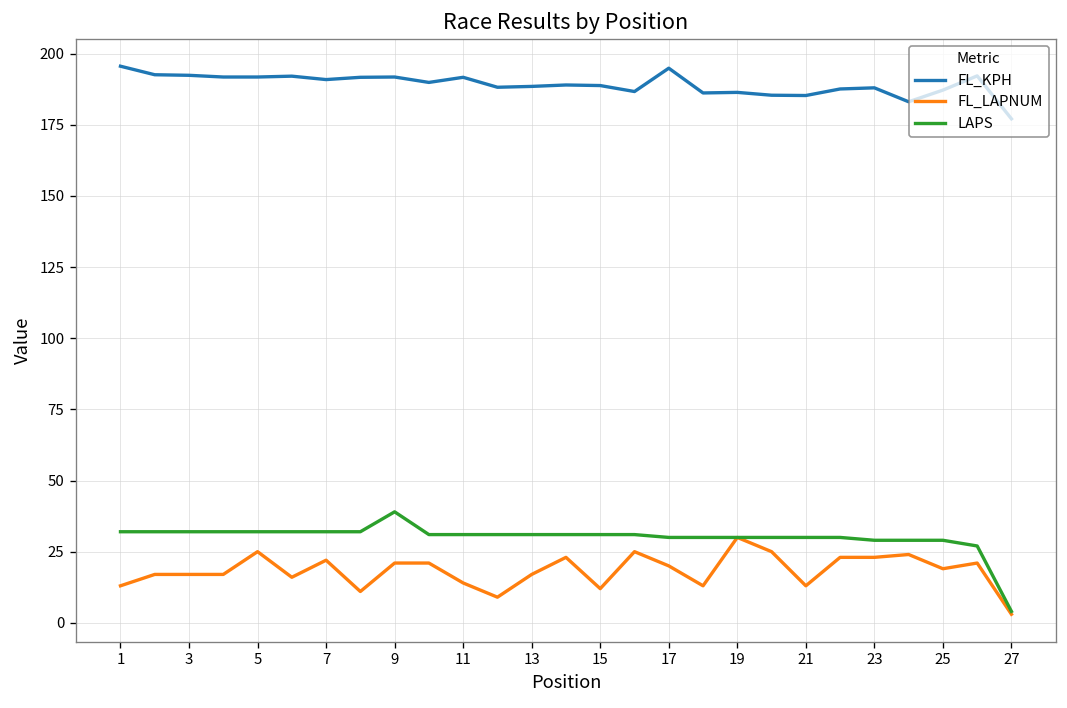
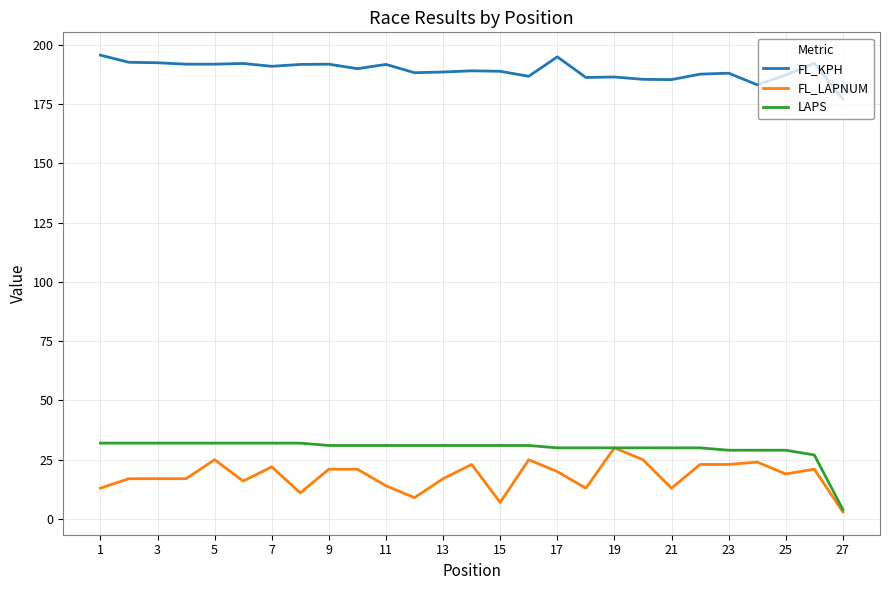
LAPS, 9: 39 -> 31
FL_LAPNUM, 15: 12 -> 7
